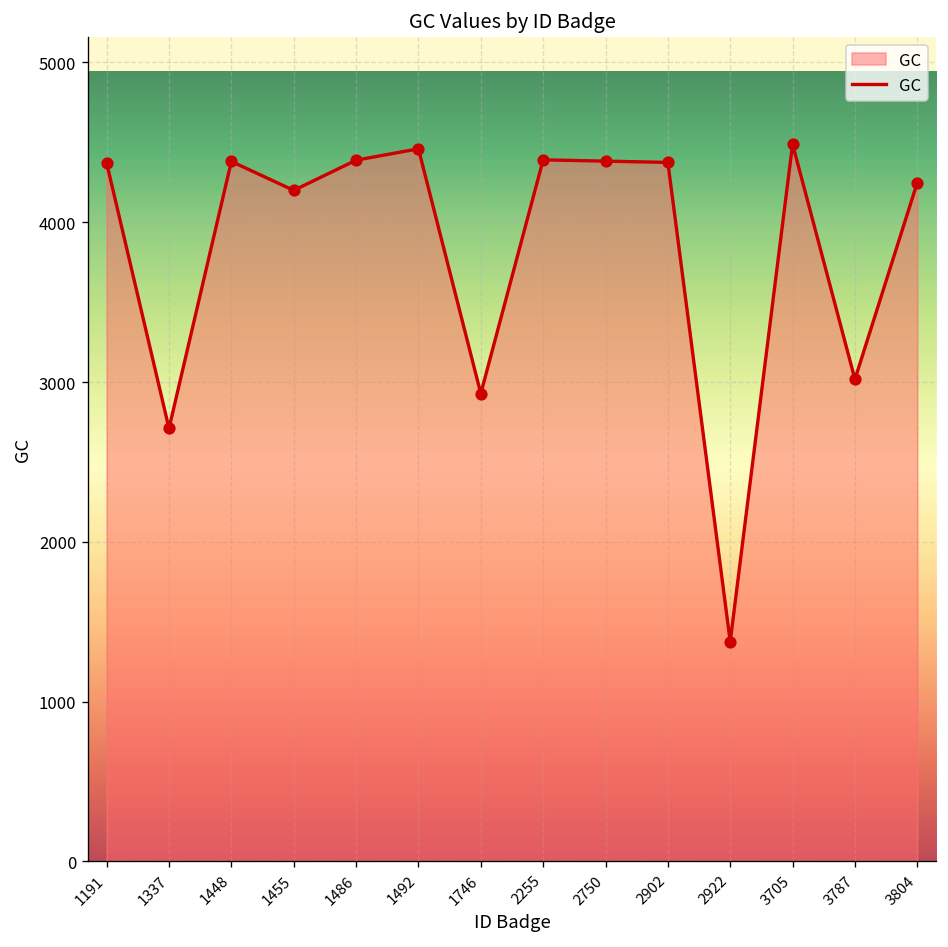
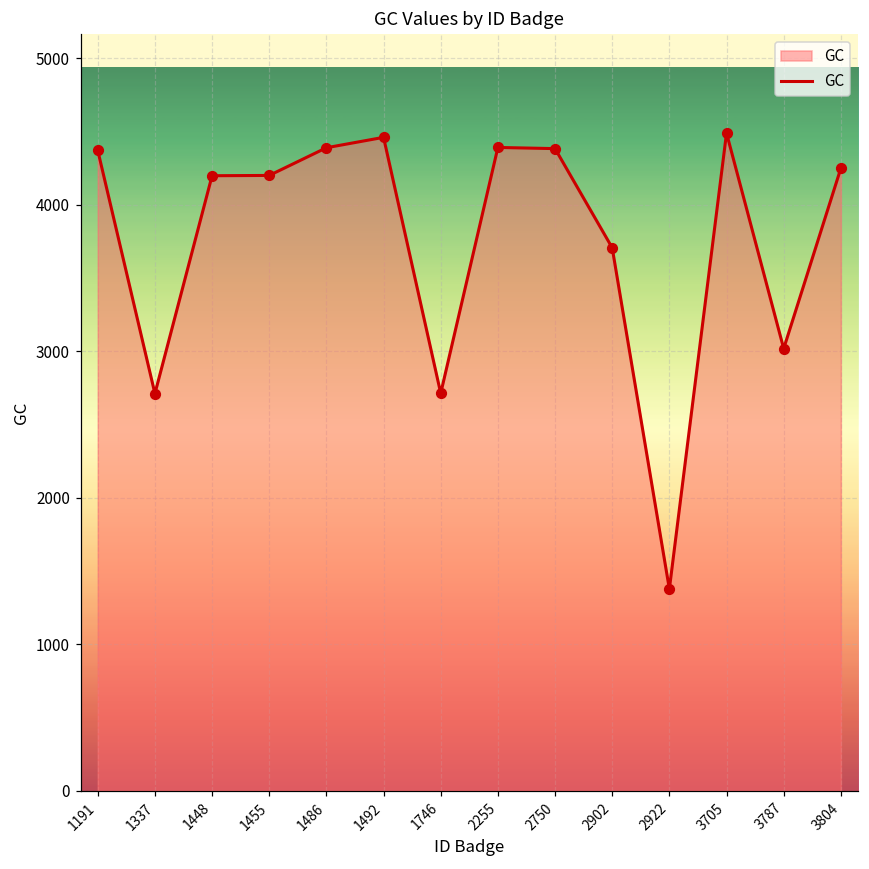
1448: 4380 -> 4200
1746: 2930 -> 2710
2902: 4370 -> 3710
